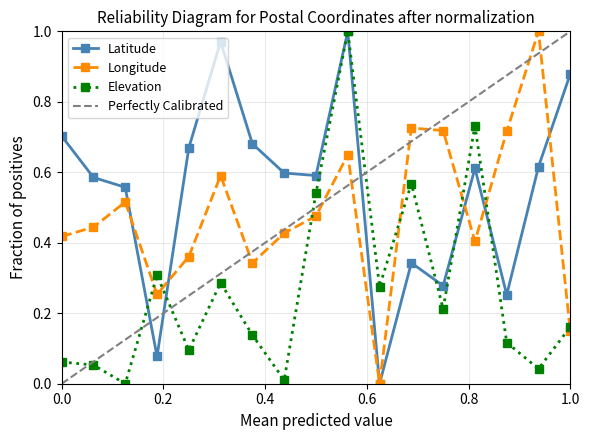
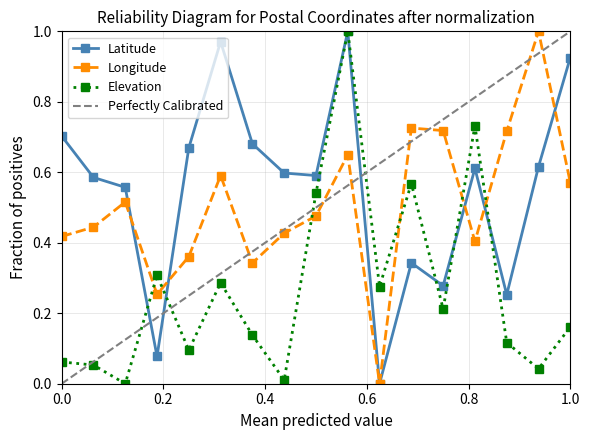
Latitude, 1.0: 0.88 -> 0.93
Longitude, 1.0: 0.15 -> 0.57
